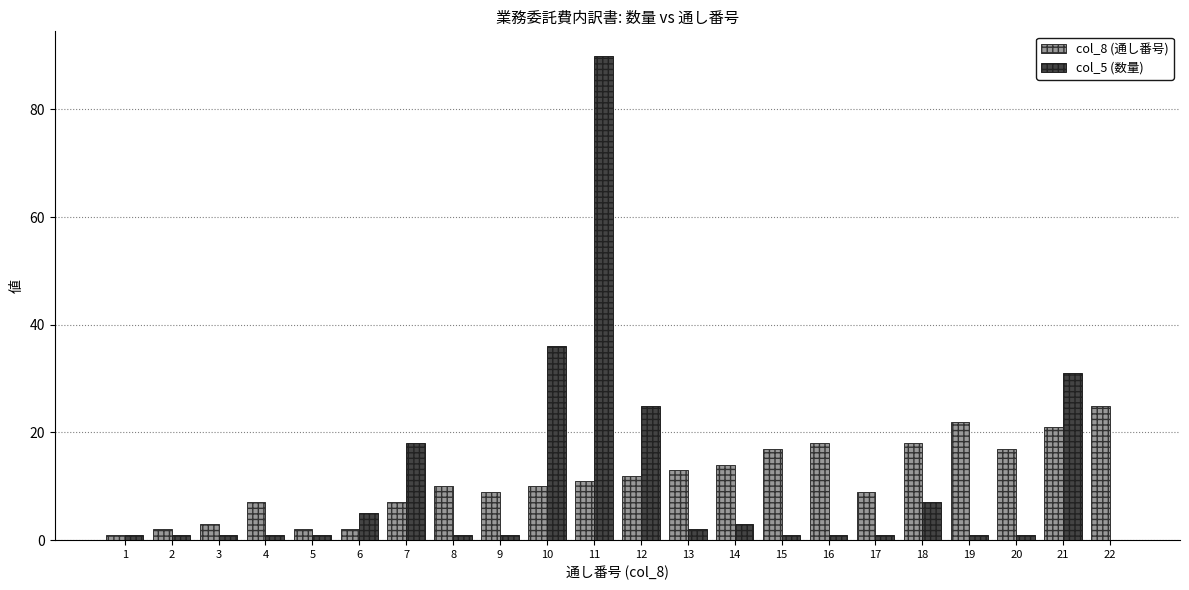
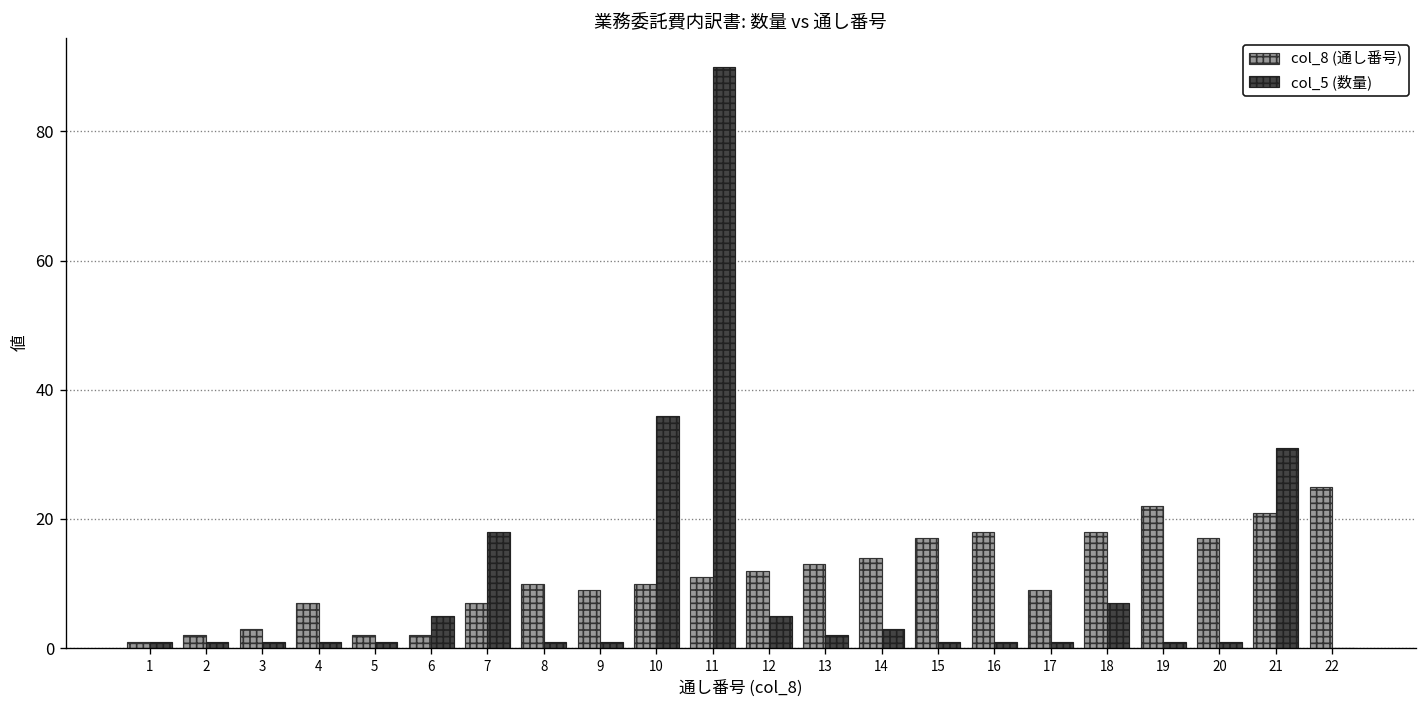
col_5 (数量), 12: 25 -> 5
